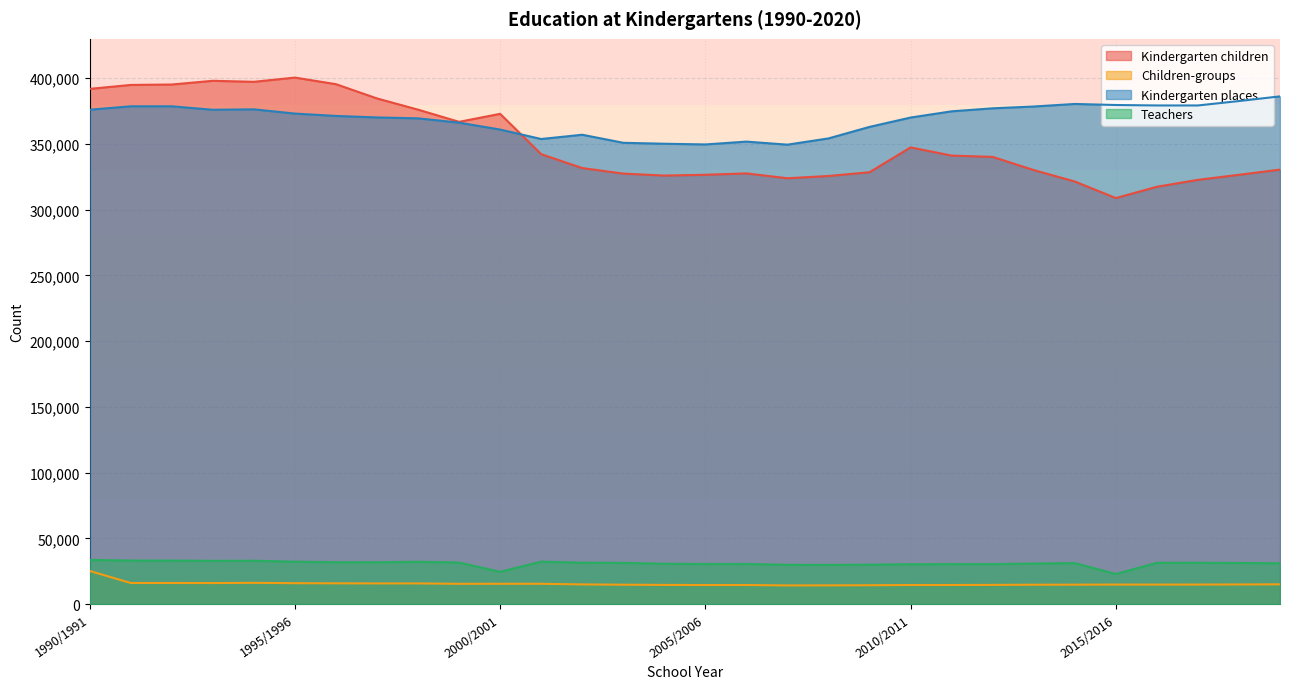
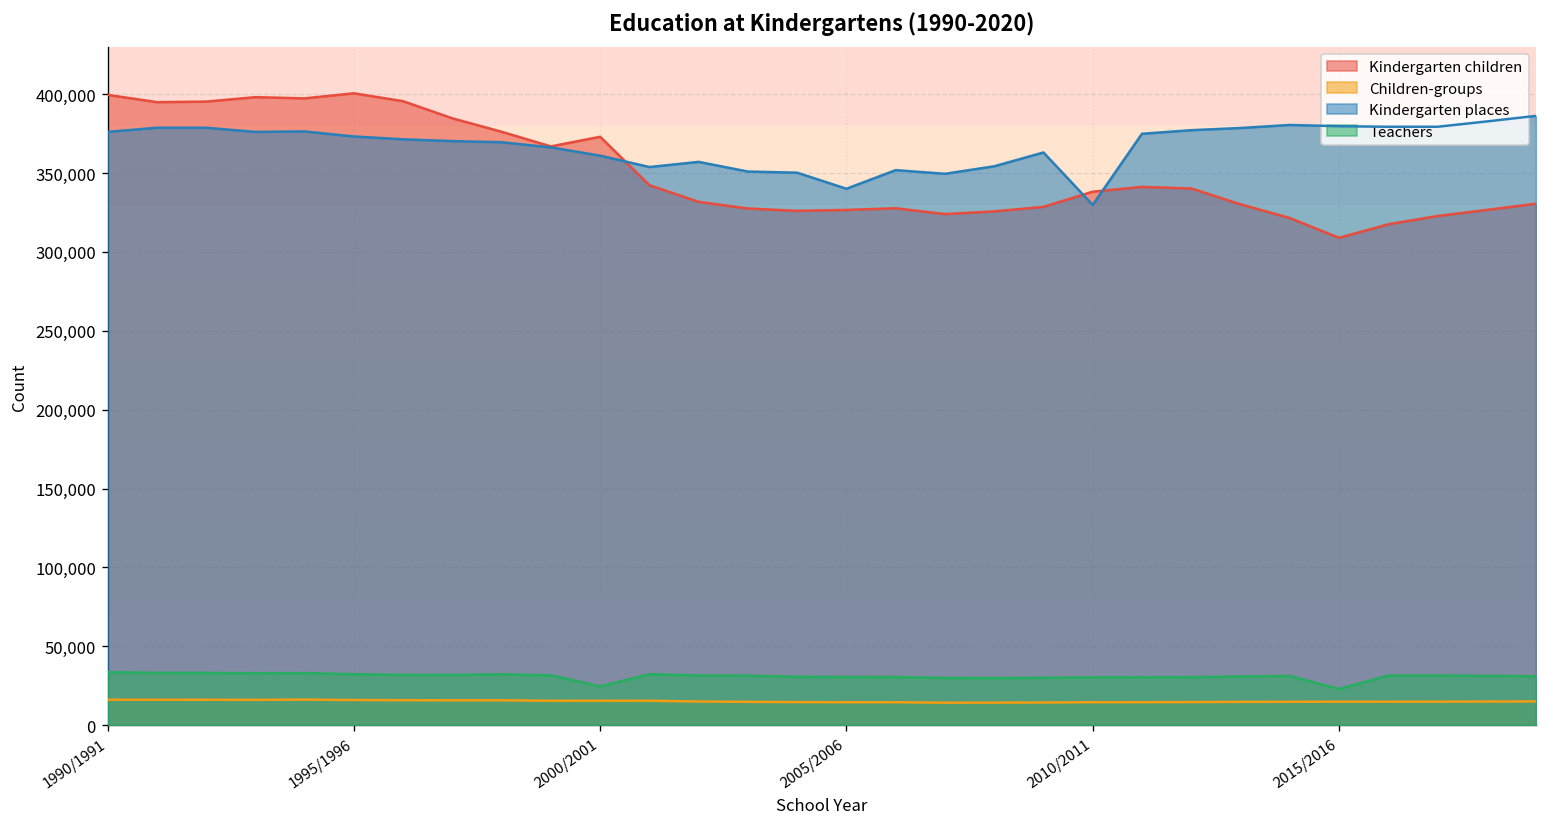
Kindergarten children, 1990/1991: 392,000 -> 400,000
Children-groups, 1990/1991: 25,000 -> 16,000
Kindergarten places, 2005/2006: 350,000 -> 340,000
Kindergarten children, 2010/2011: 347,000 -> 338,000
Kindergarten places, 2010/2011: 370,000 -> 330,000
